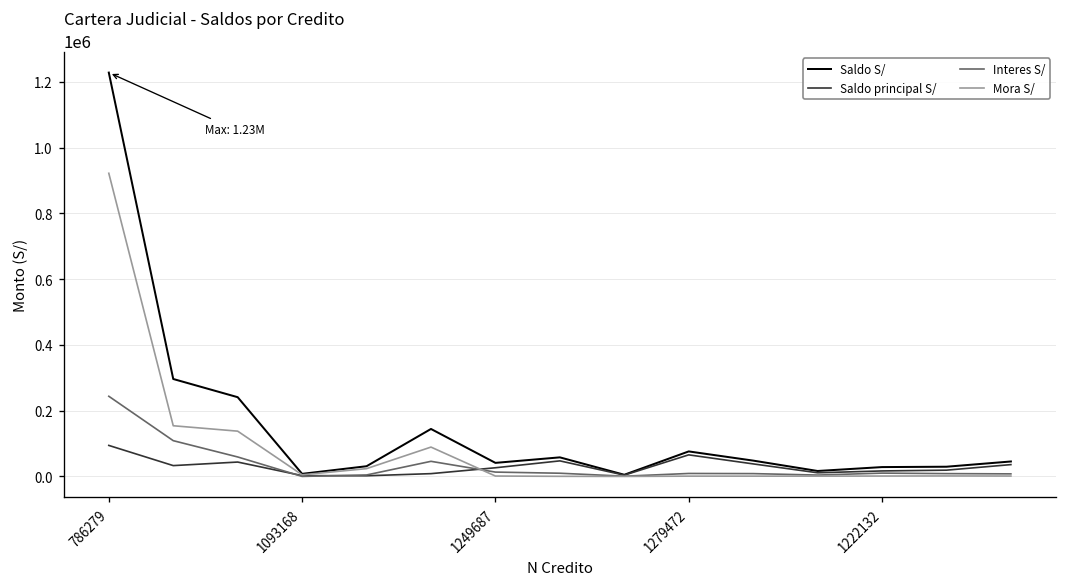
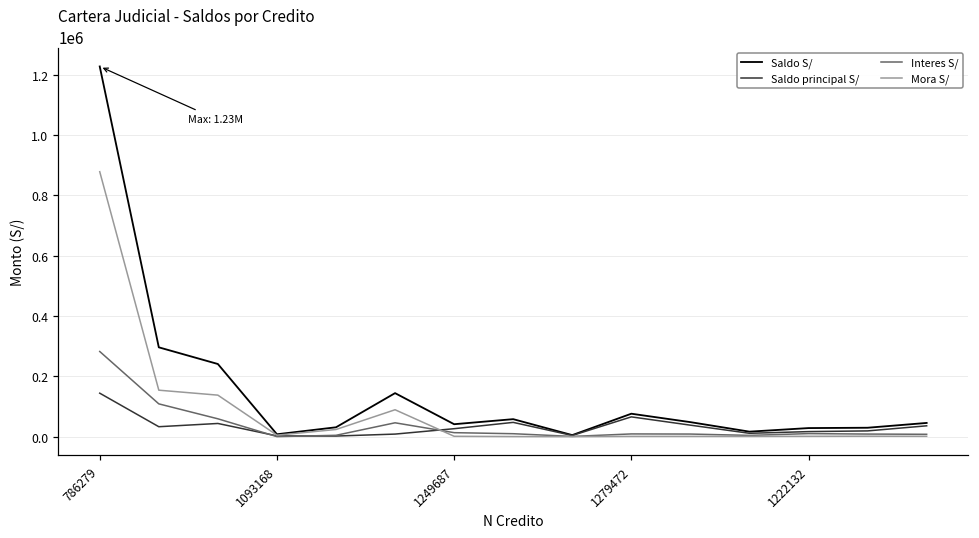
Saldo principal S/, 786279: 90000 -> 140000
Interes S/, 786279: 240000 -> 280000
Mora S/, 786279: 920000 -> 880000
